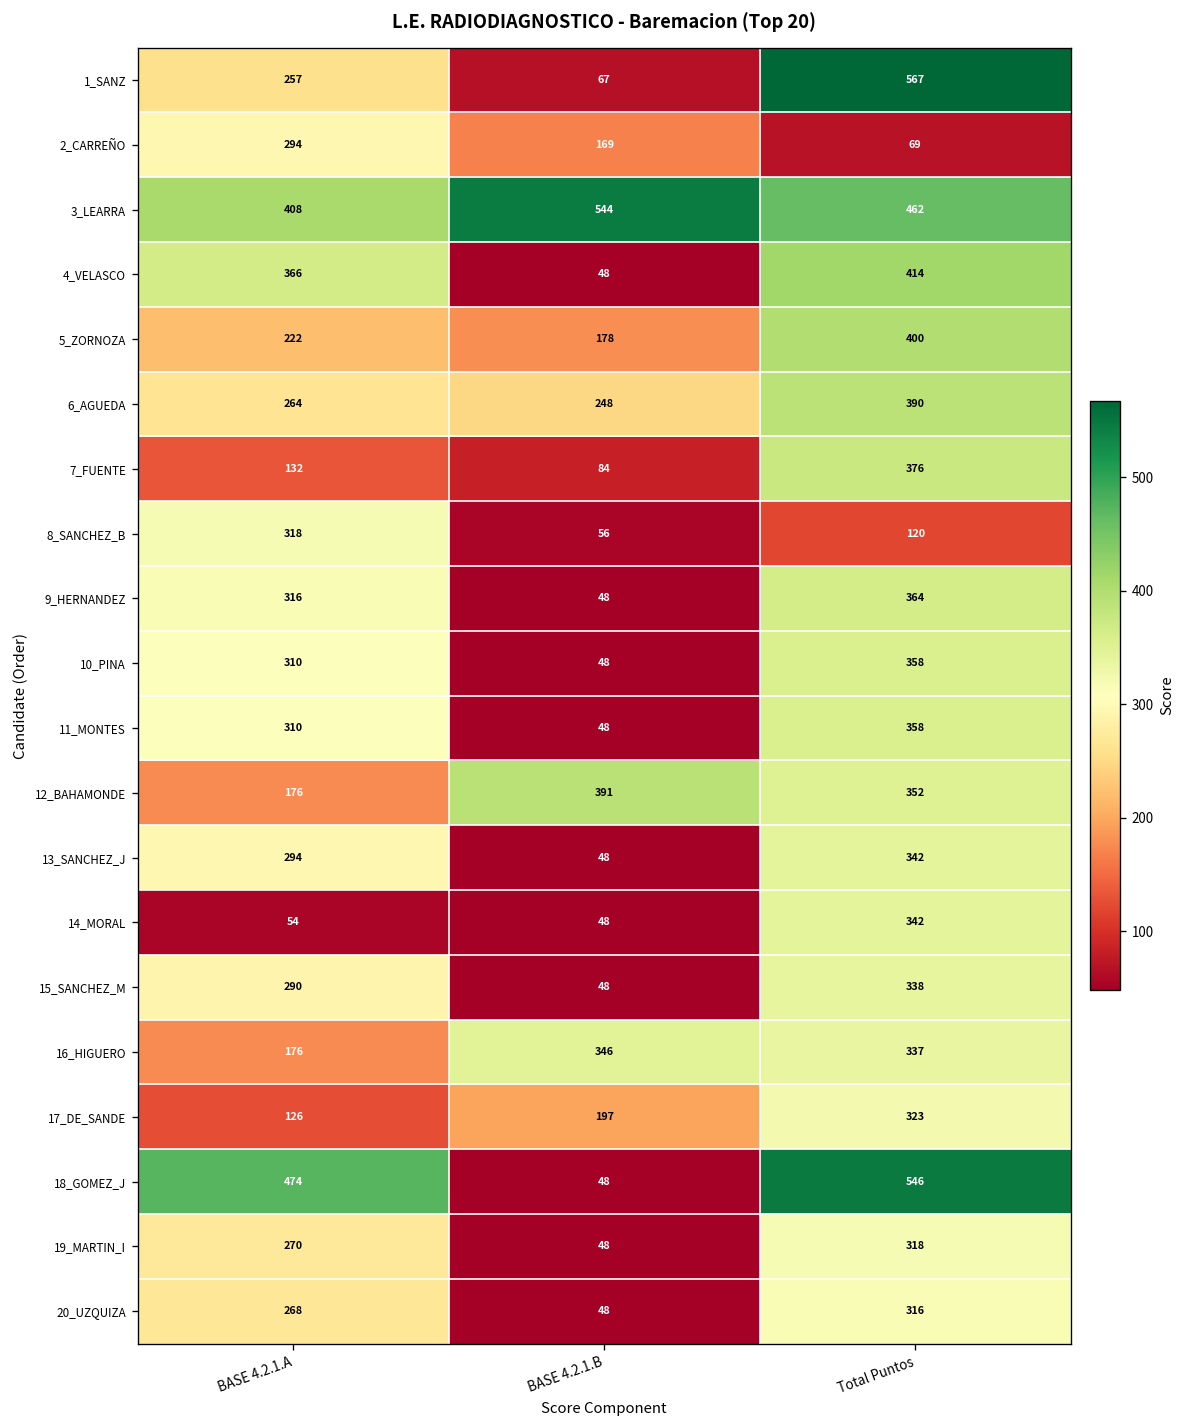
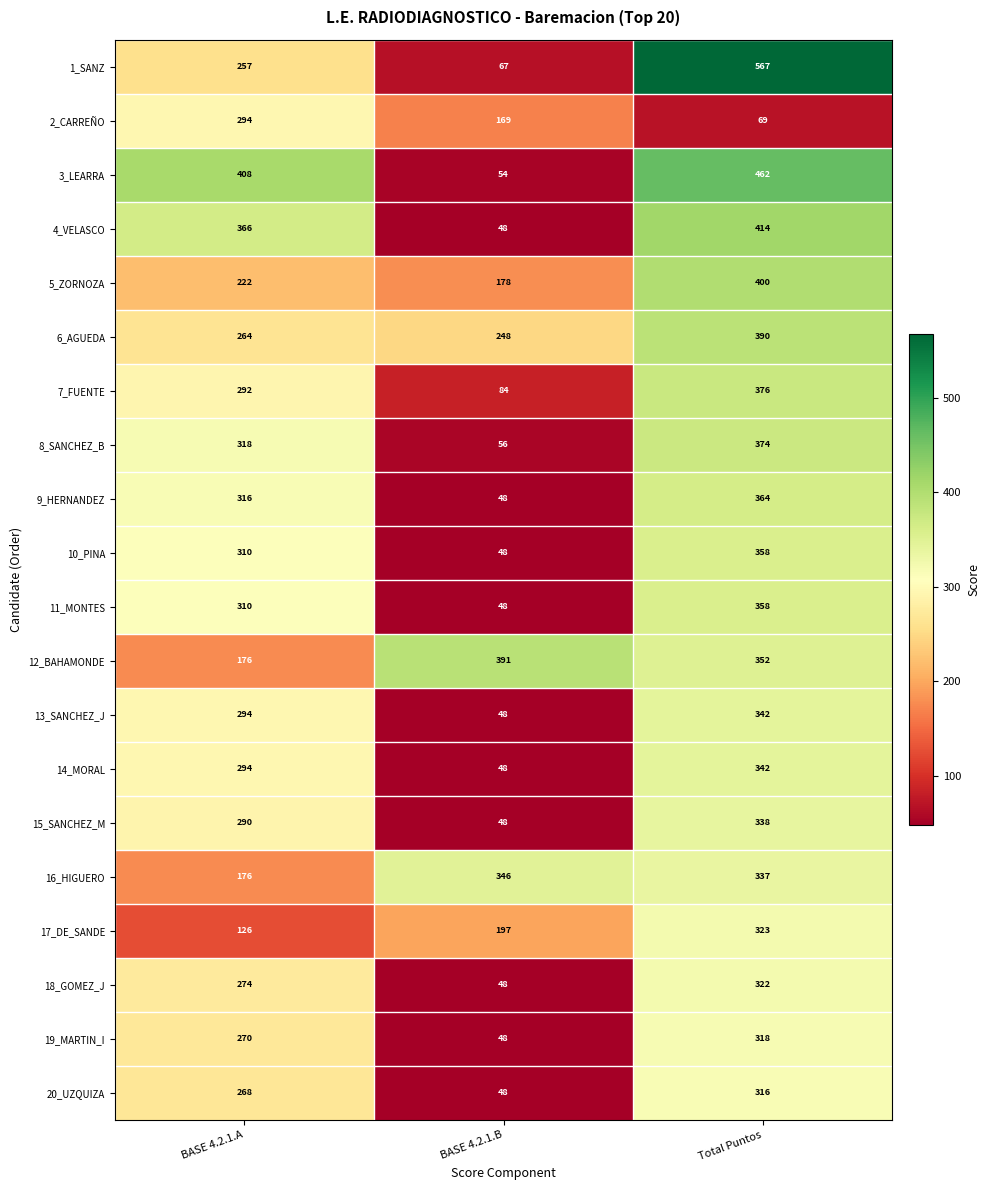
3_LEARRA, BASE 4.2.1.B: 544 -> 54
7_FUENTE, BASE 4.2.1.A: 132 -> 292
8_SANCHEZ_B, Total Puntos: 120 -> 374
14_MORAL, BASE 4.2.1.A: 54 -> 294
18_GOMEZ_J, BASE 4.2.1.A: 474 -> 274
18_GOMEZ_J, Total Puntos: 546 -> 322
